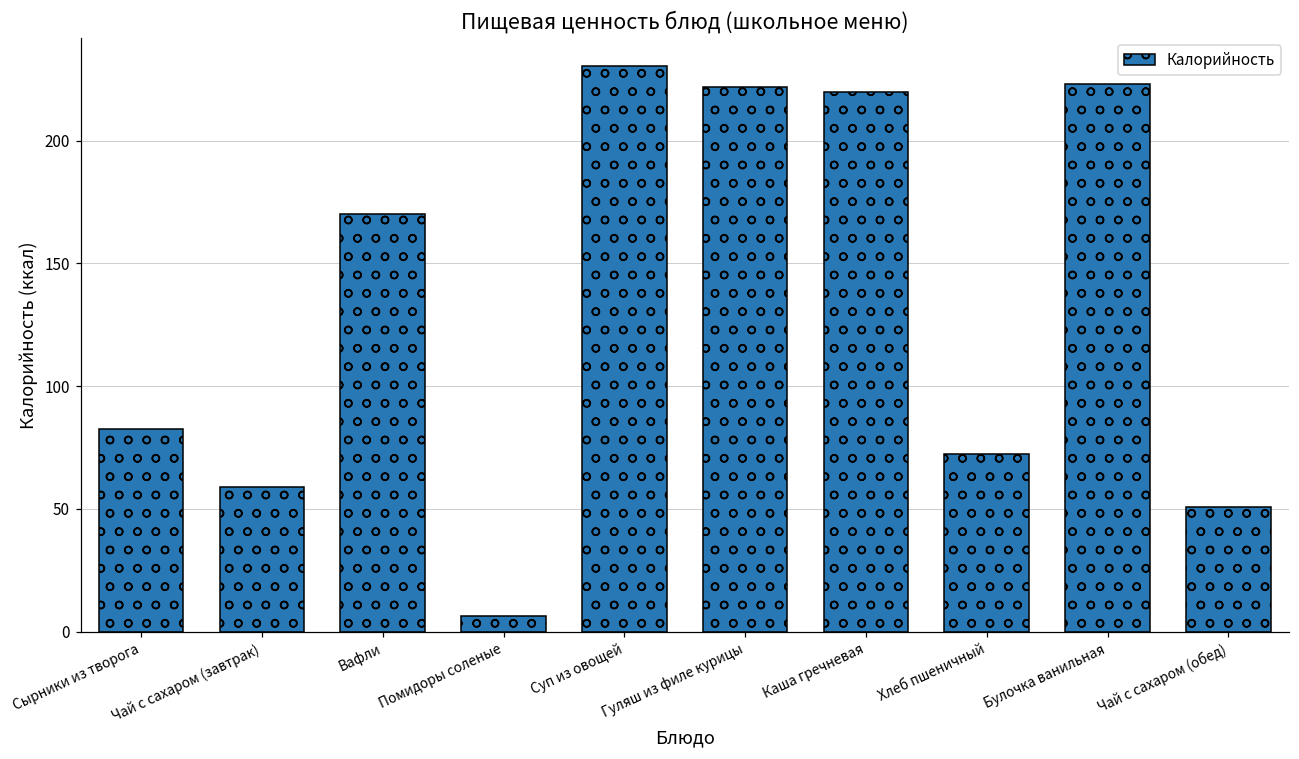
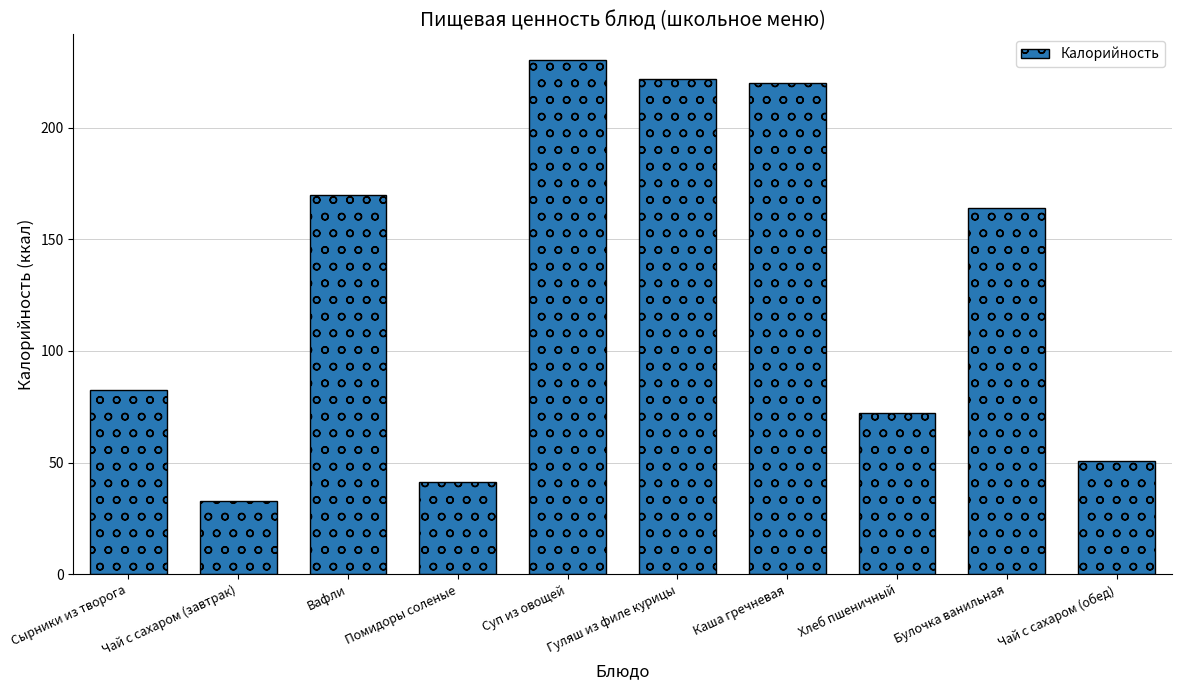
Чай с сахаром (завтрак): 59 -> 33
Помидоры соленые: 7 -> 42
Булочка ванильная: 223 -> 164
